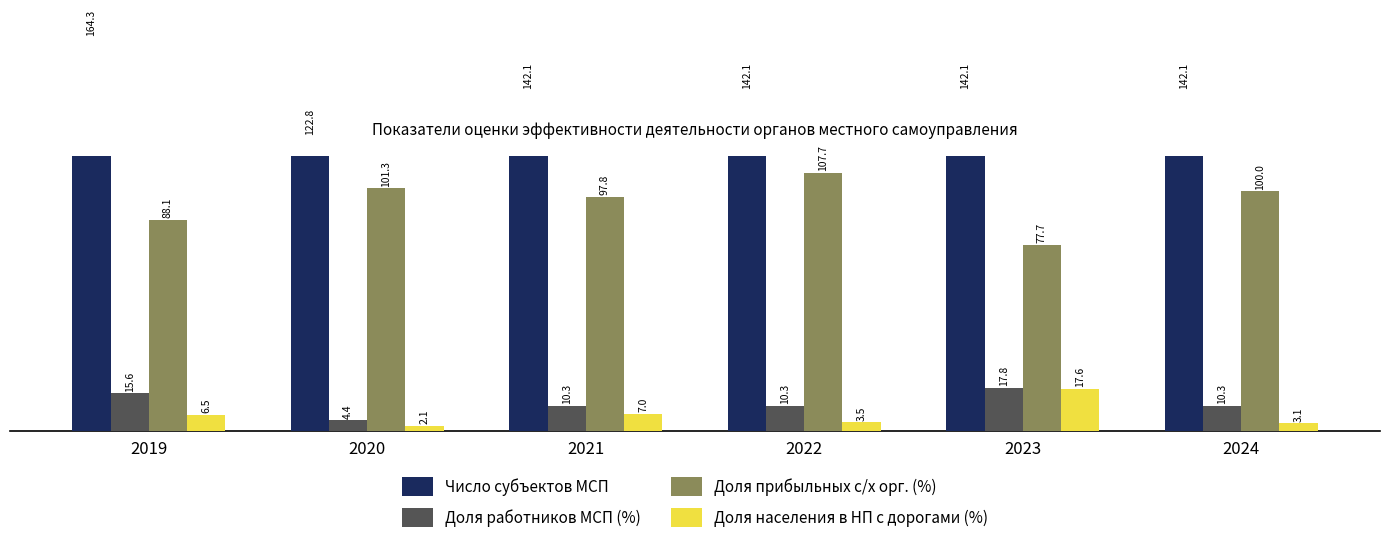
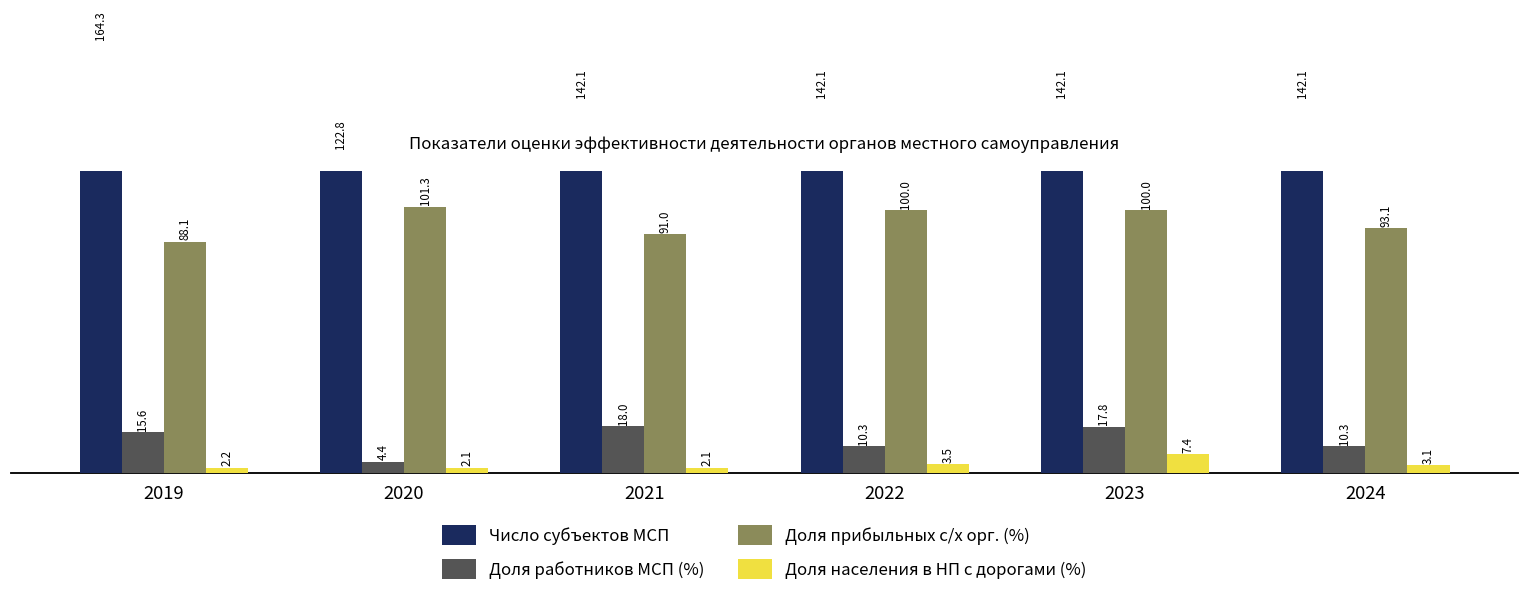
Доля населения в НП с дорогами (%), 2019: 6.5 -> 2.2
Доля работников МСП (%), 2021: 10.3 -> 18.0
Доля прибыльных с/х орг. (%), 2021: 97.8 -> 91.0
Доля населения в НП с дорогами (%), 2021: 7.0 -> 2.1
Доля прибыльных с/х орг. (%), 2022: 107.7 -> 100.0
Доля прибыльных с/х орг. (%), 2023: 77.7 -> 100.0
Доля населения в НП с дорогами (%), 2023: 17.6 -> 7.4
Доля прибыльных с/х орг. (%), 2024: 100.0 -> 93.1
